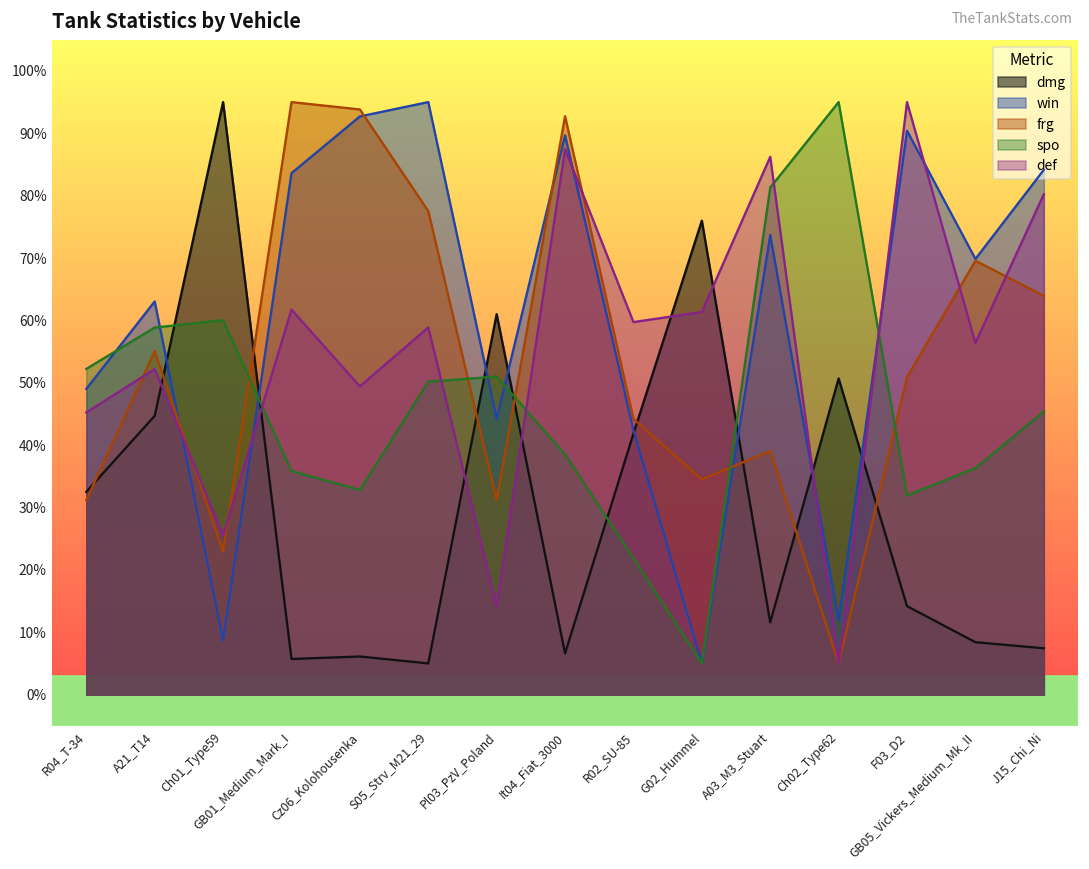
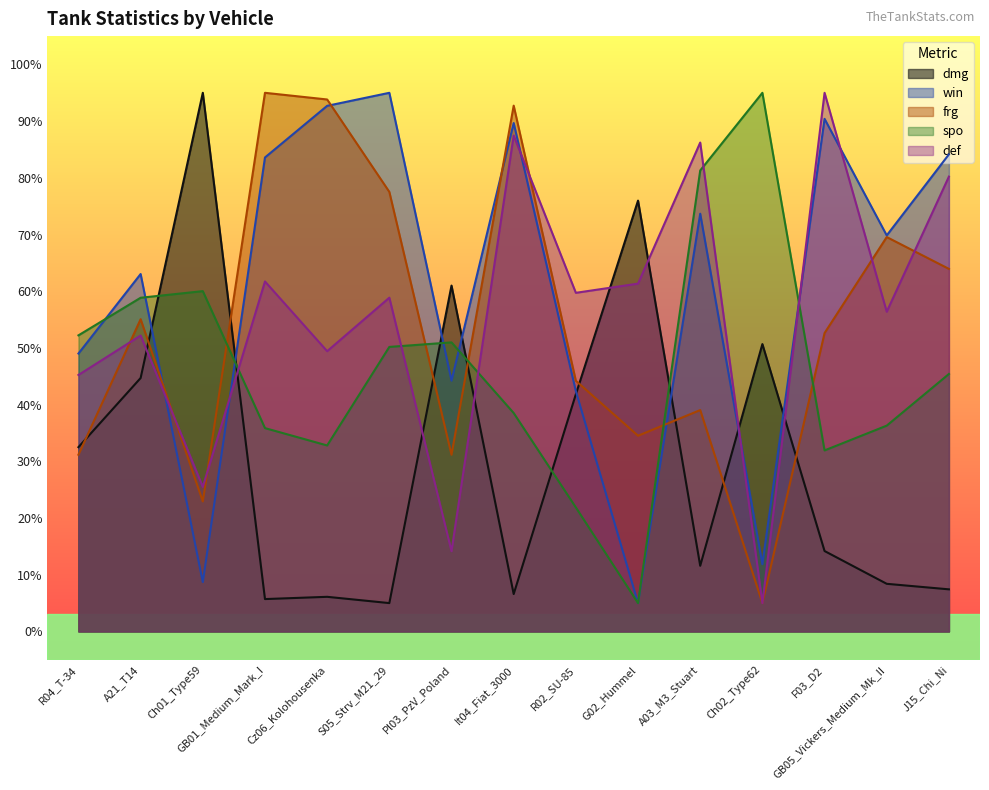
frg, F03_D2: 51% -> 53%
